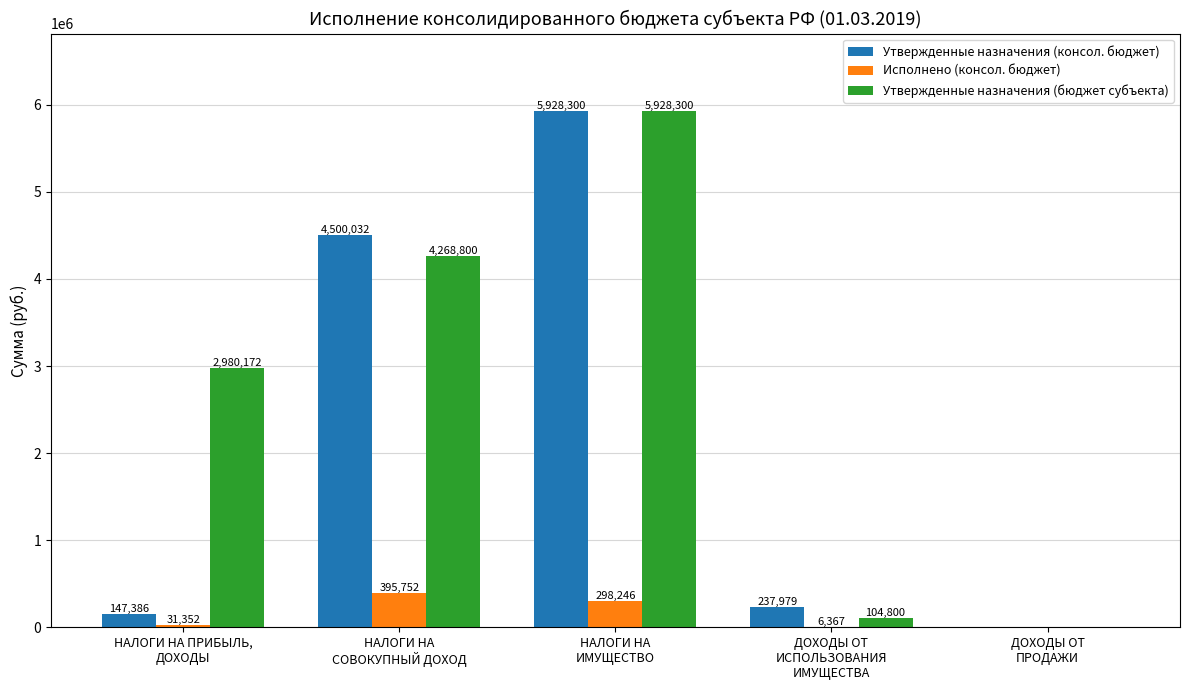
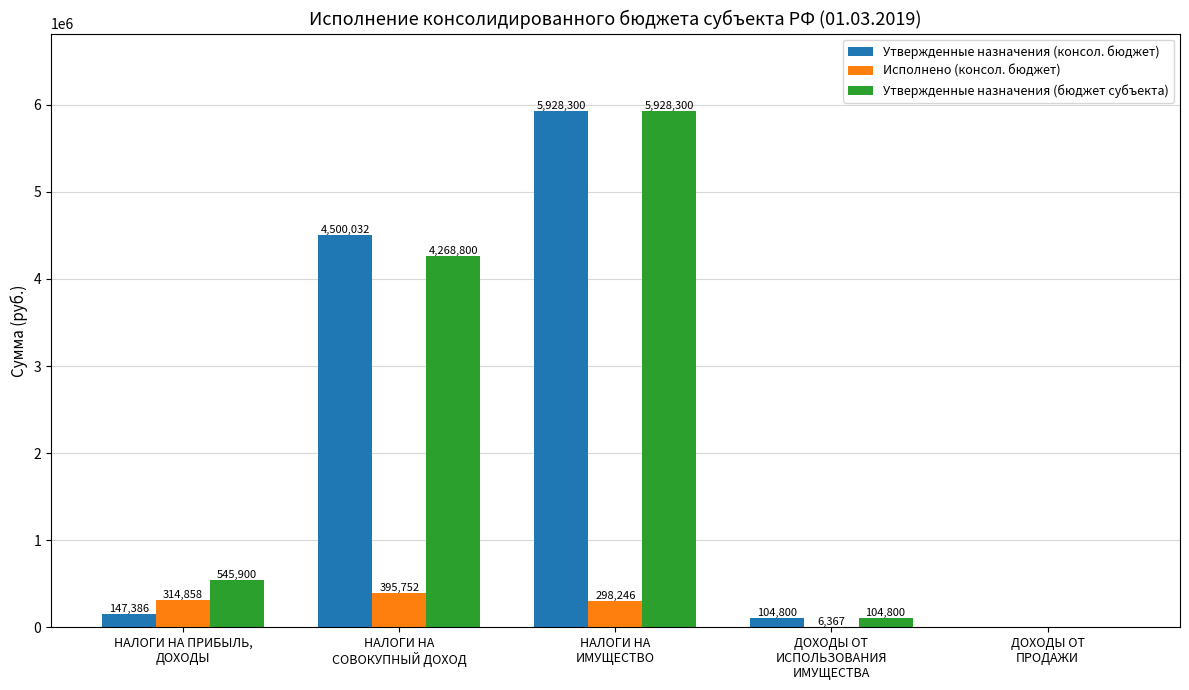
Исполнено (консол. бюджет), НАЛОГИ НА ПРИБЫЛЬ, ДОХОДЫ: 31,352 -> 314,858
Утвержденные назначения (бюджет субъекта), НАЛОГИ НА ПРИБЫЛЬ, ДОХОДЫ: 2,980,172 -> 545,900
Утвержденные назначения (консол. бюджет), ДОХОДЫ ОТ ИСПОЛЬЗОВАНИЯ ИМУЩЕСТВА: 237,979 -> 104,800
